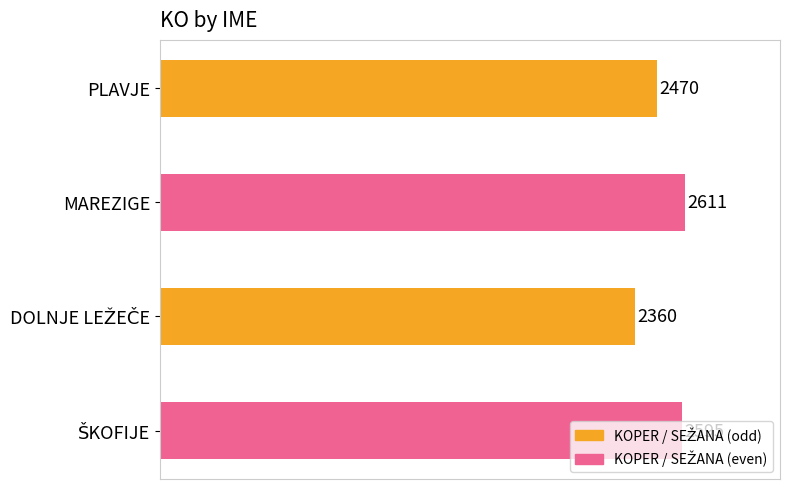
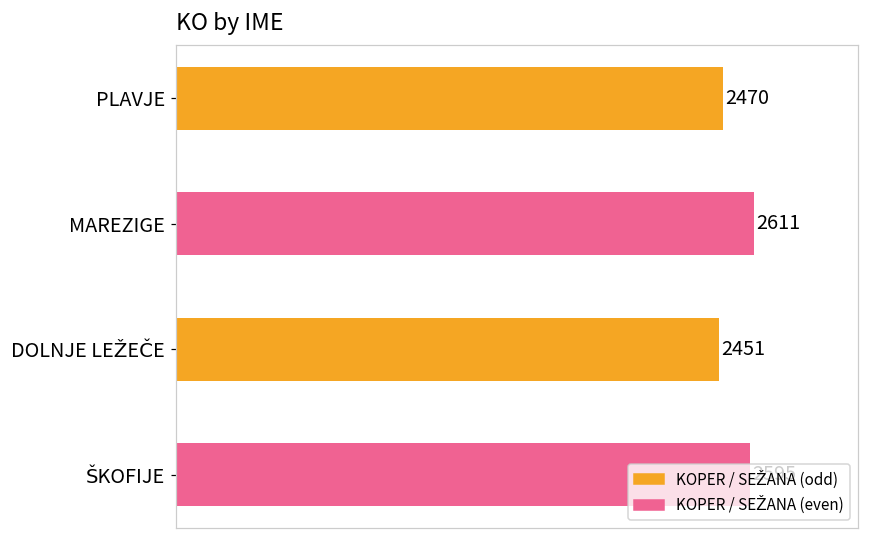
DOLNJE LEŽEČE: 2360 -> 2451
